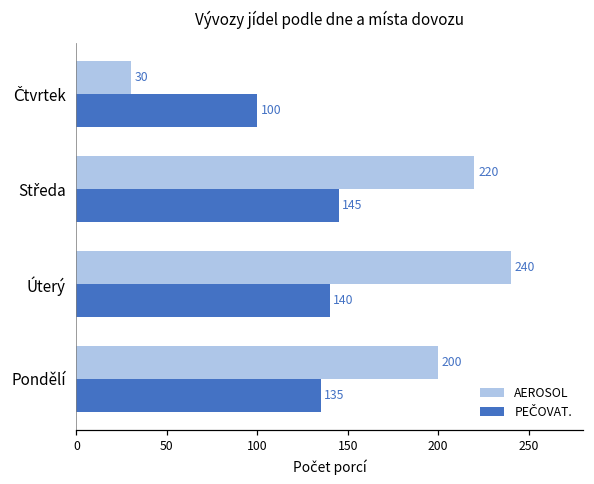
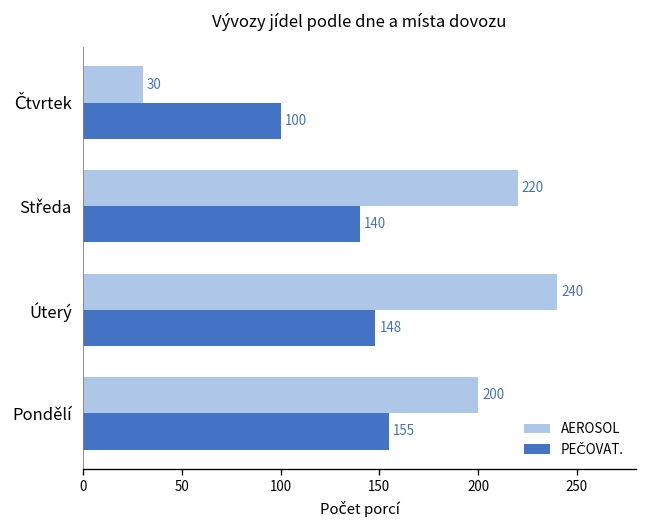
PEČOVAT., Středa: 145 -> 140
PEČOVAT., Úterý: 140 -> 148
PEČOVAT., Pondělí: 135 -> 155
